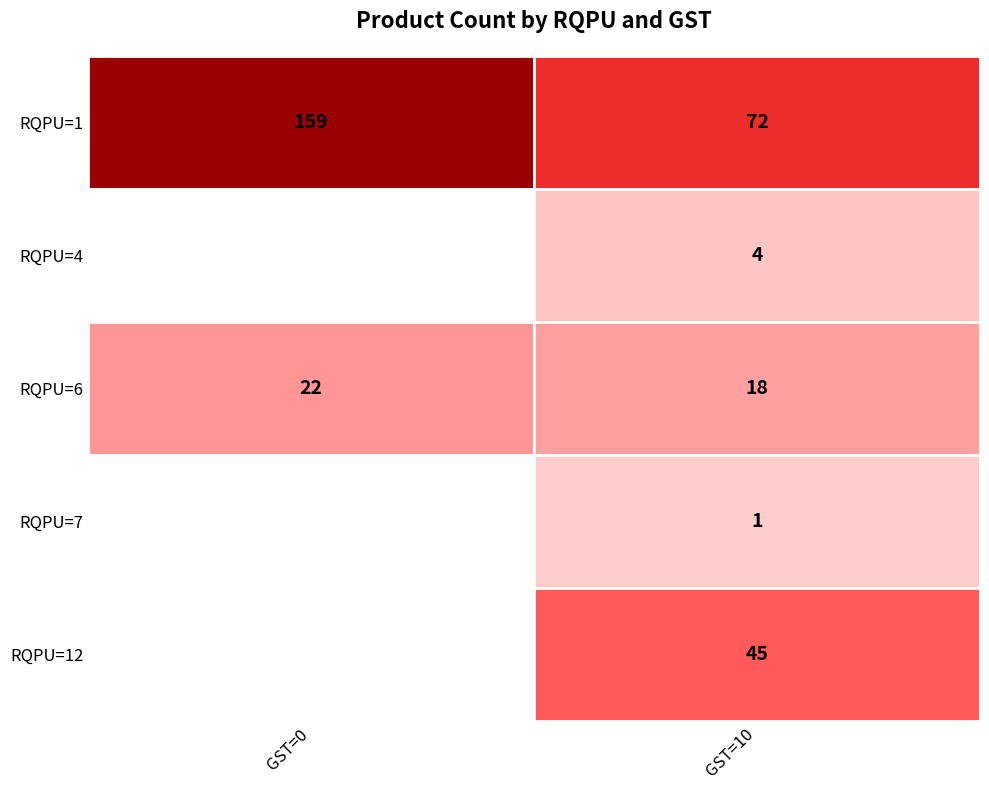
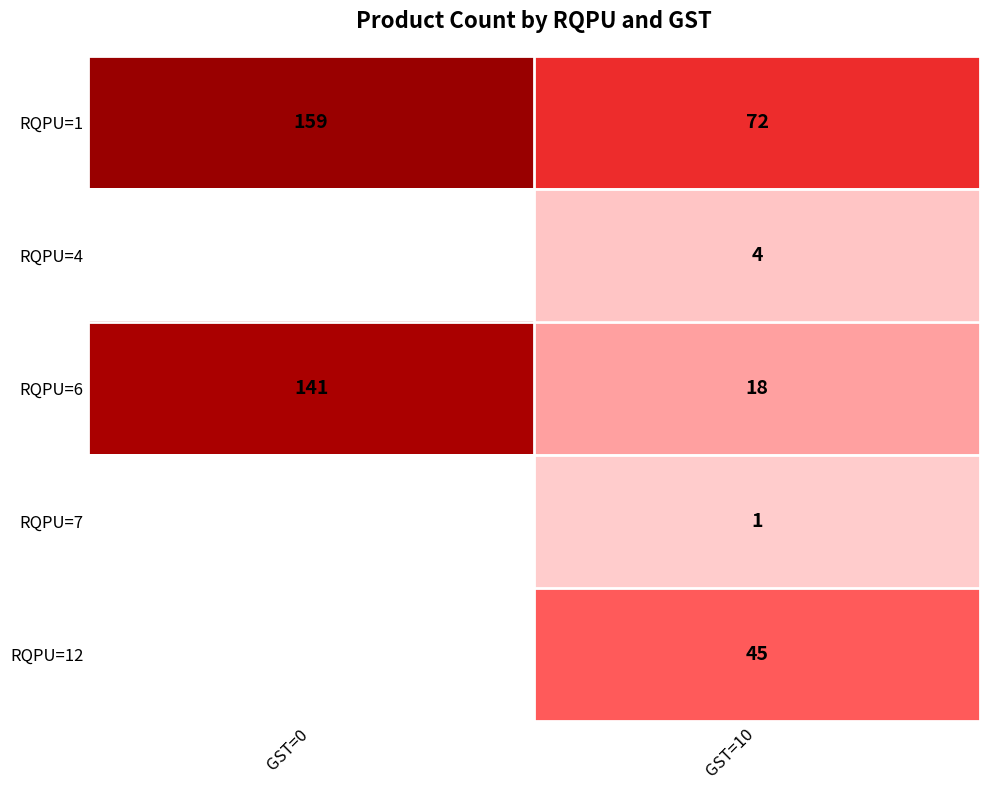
RQPU=6, GST=0: 22 -> 141
